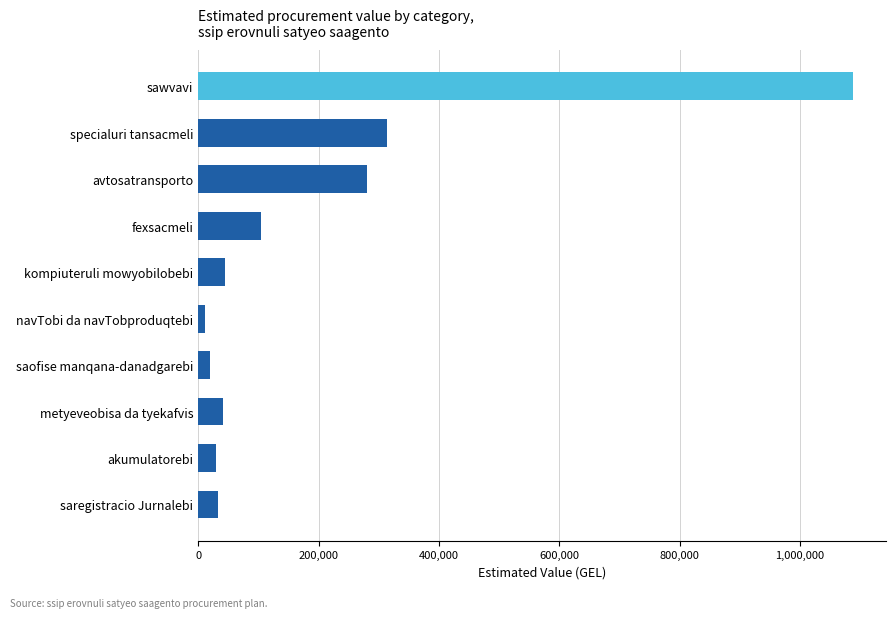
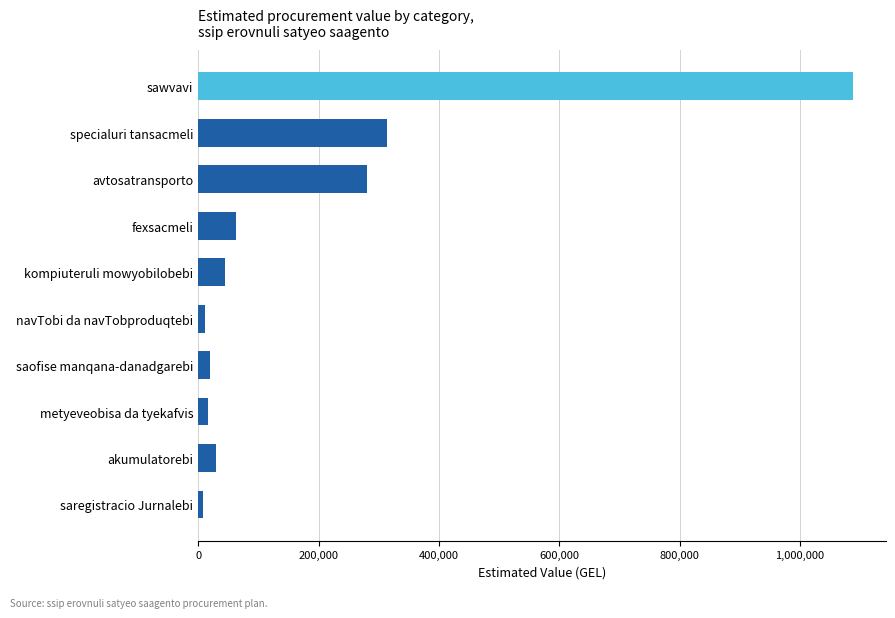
fexsacmeli: 100,000 -> 60,000
metyeveobisa da tyekafvis: 40,000 -> 20,000
saregistracio Jurnalebi: 30,000 -> 10,000
